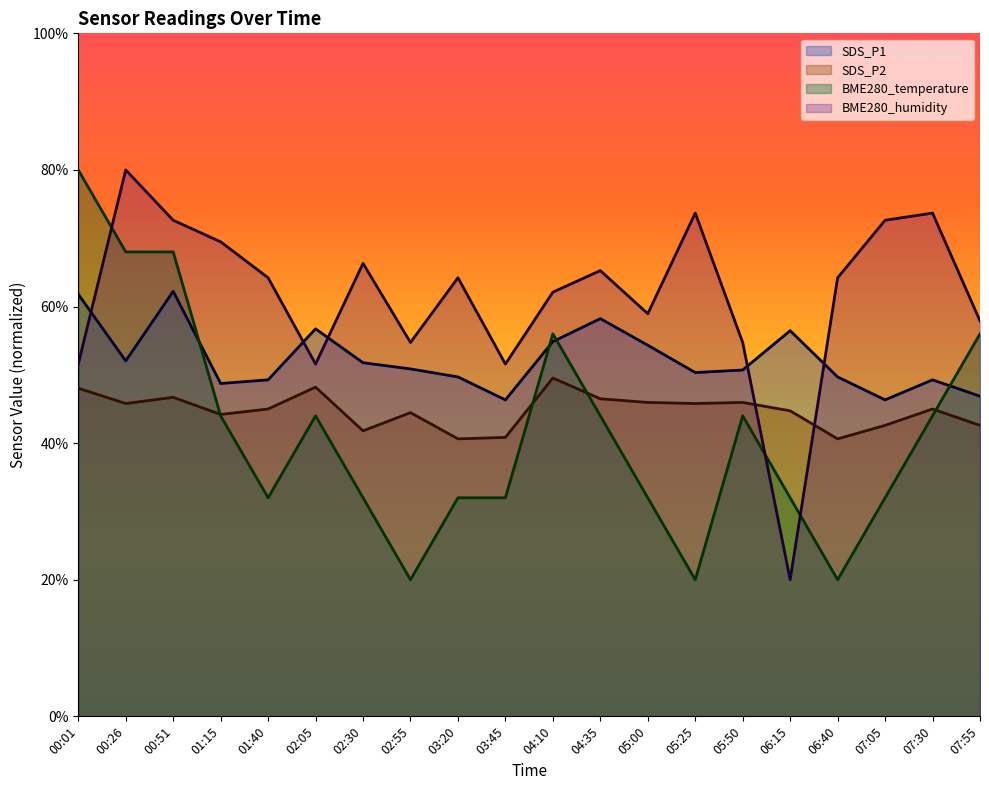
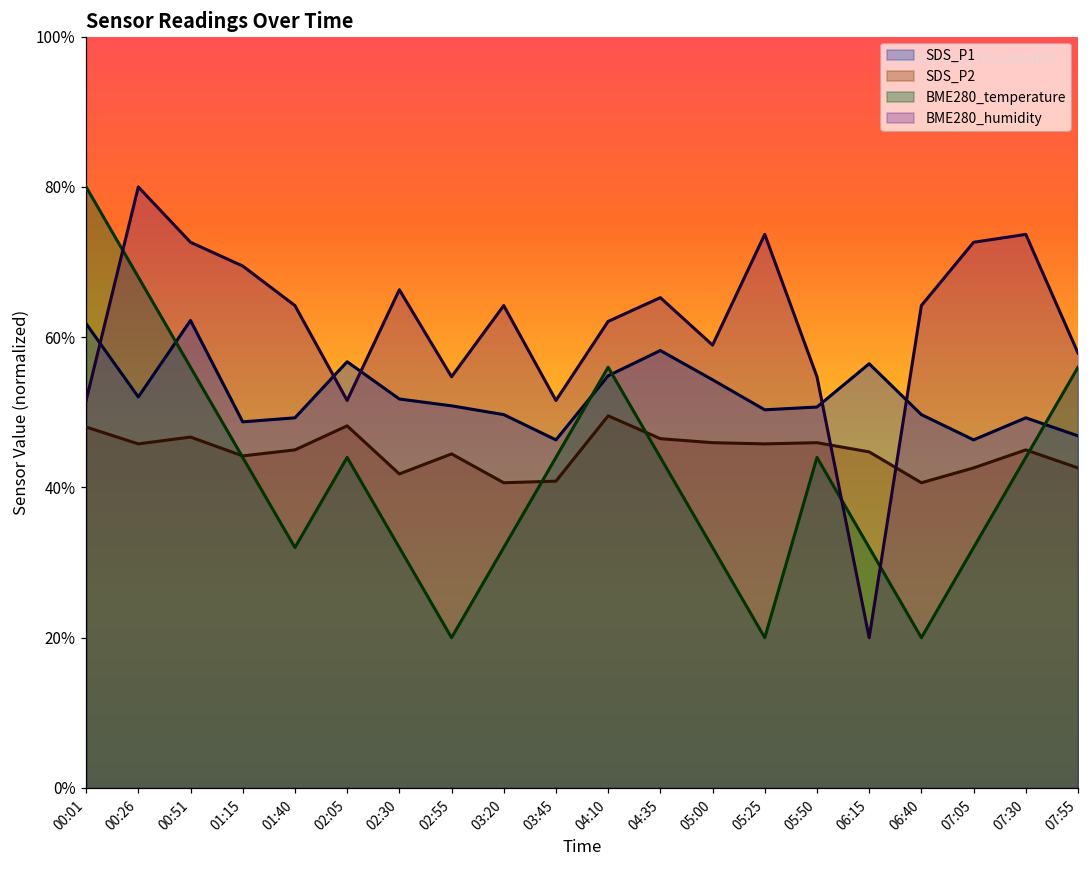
BME280_temperature, 00:51: 68% -> 56%
BME280_temperature, 03:45: 32% -> 44%
